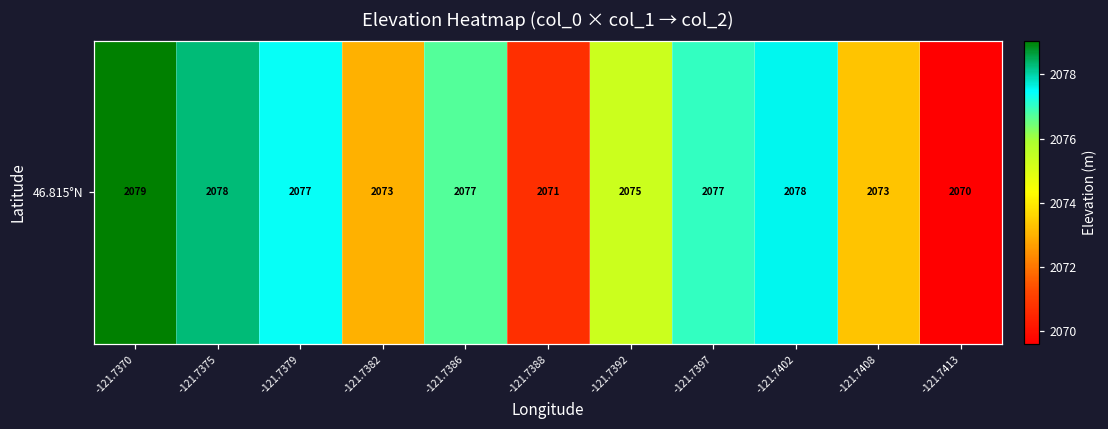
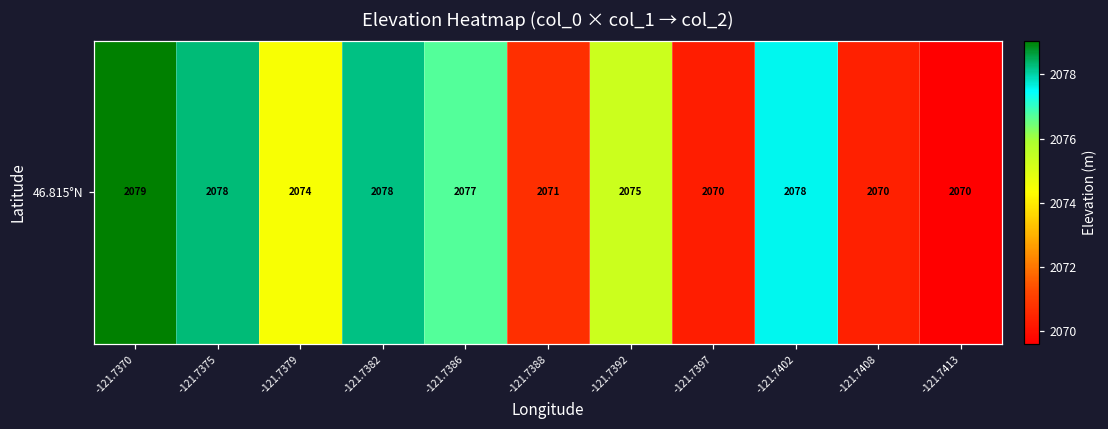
46.815°N, -121.7379: 2077 -> 2074
46.815°N, -121.7382: 2073 -> 2078
46.815°N, -121.7397: 2077 -> 2070
46.815°N, -121.7408: 2073 -> 2070
